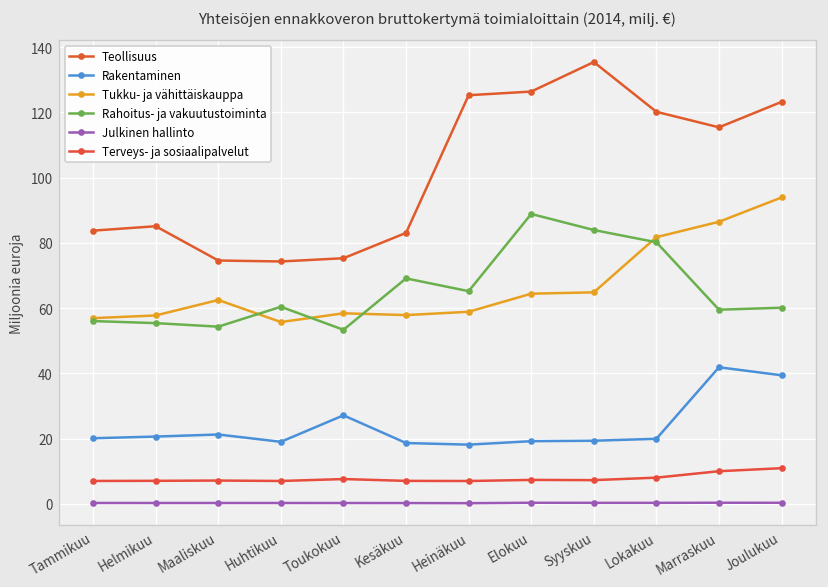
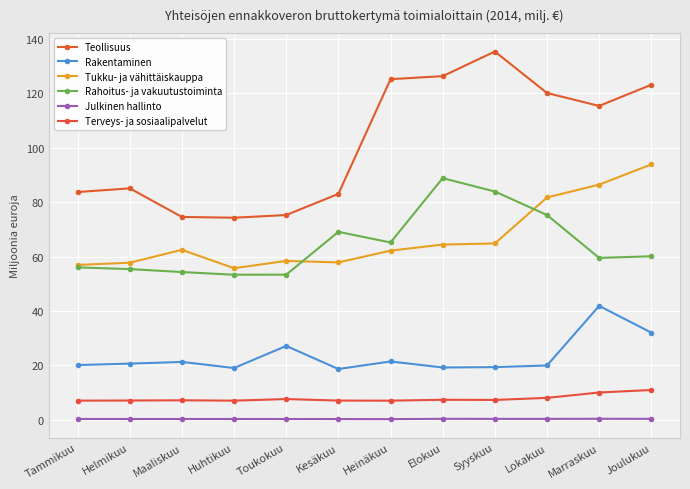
Rahoitus- ja vakuutustoiminta, Huhtikuu: 60 -> 53
Rakentaminen, Heinäkuu: 18 -> 21
Tukku- ja vähittäiskauppa, Heinäkuu: 59 -> 62
Rahoitus- ja vakuutustoiminta, Lokakuu: 80 -> 75
Rakentaminen, Joulukuu: 39 -> 32
